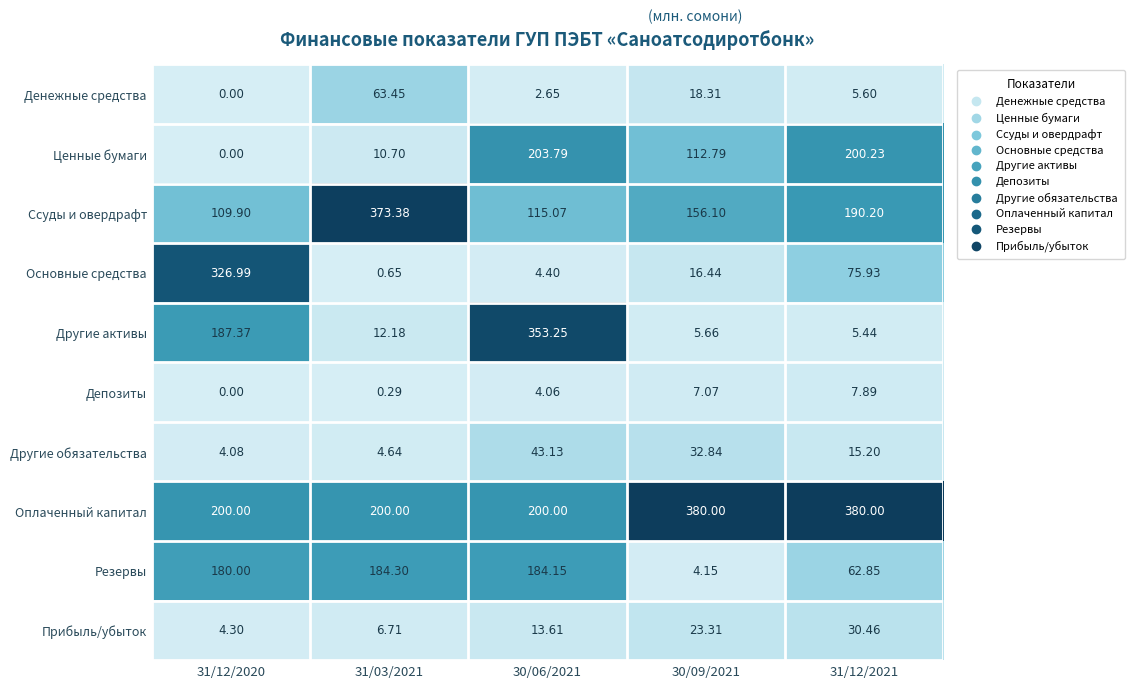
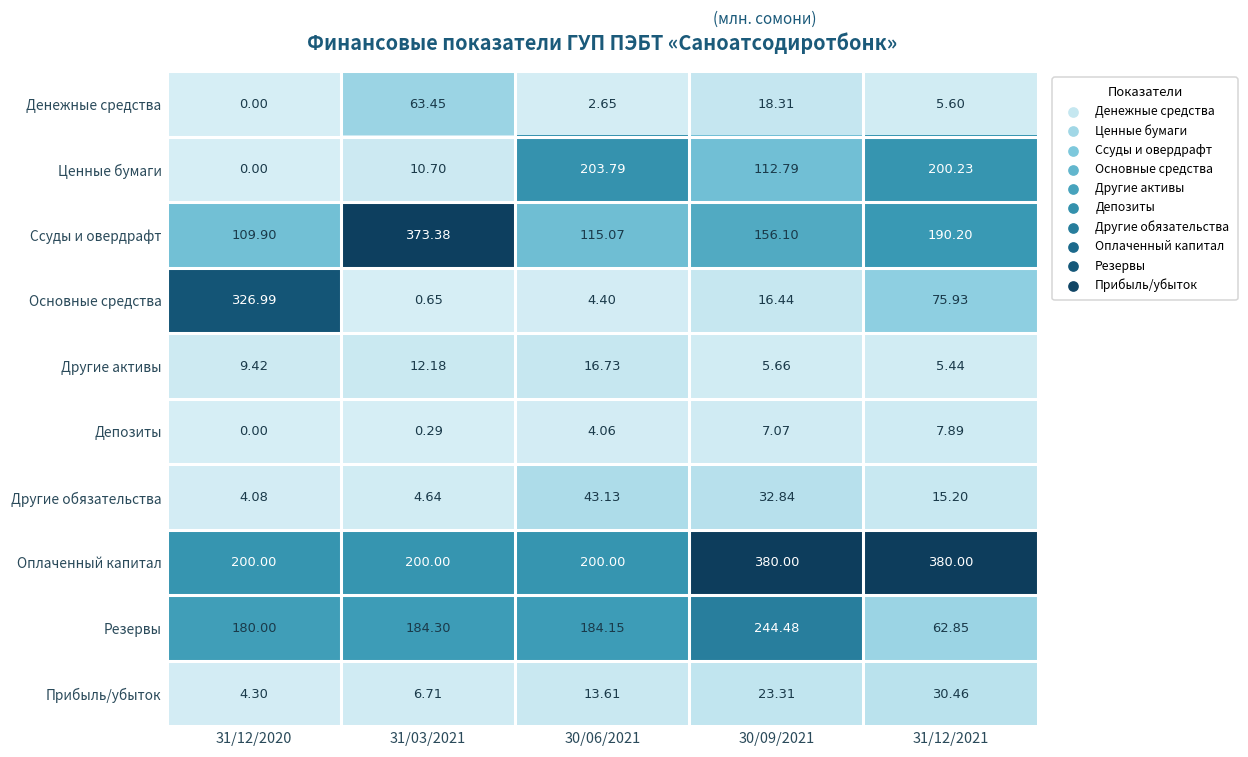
Другие активы, 31/12/2020: 187.37 -> 9.42
Другие активы, 30/06/2021: 353.25 -> 16.73
Резервы, 30/09/2021: 4.15 -> 244.48
